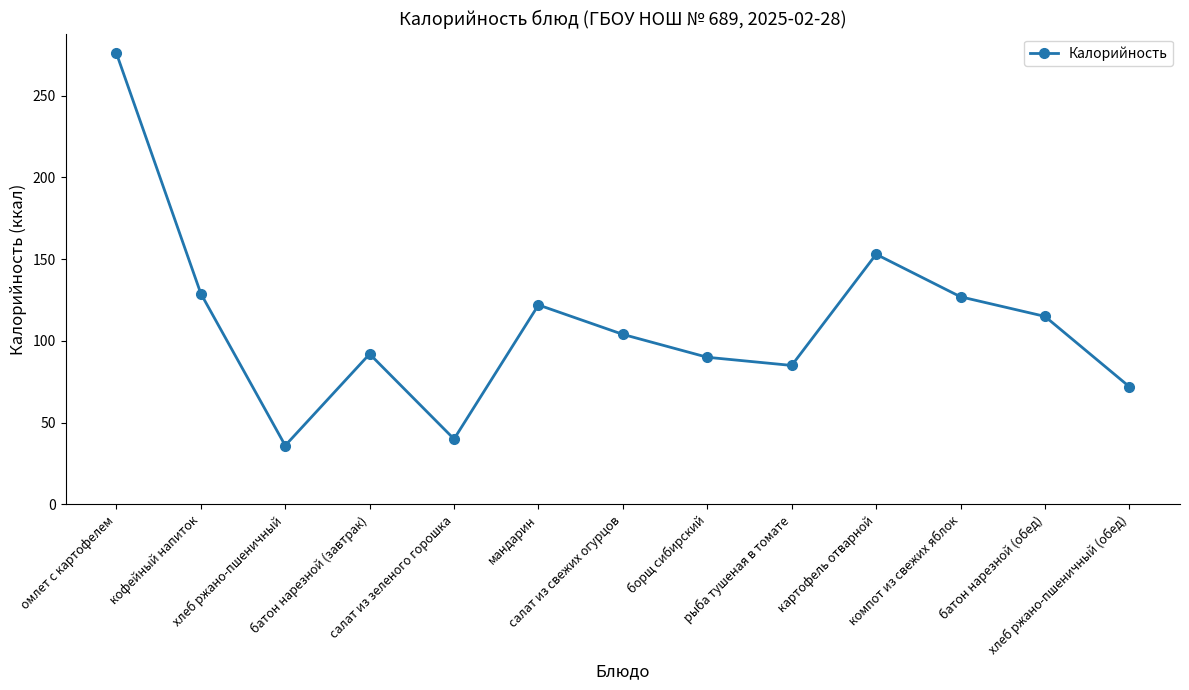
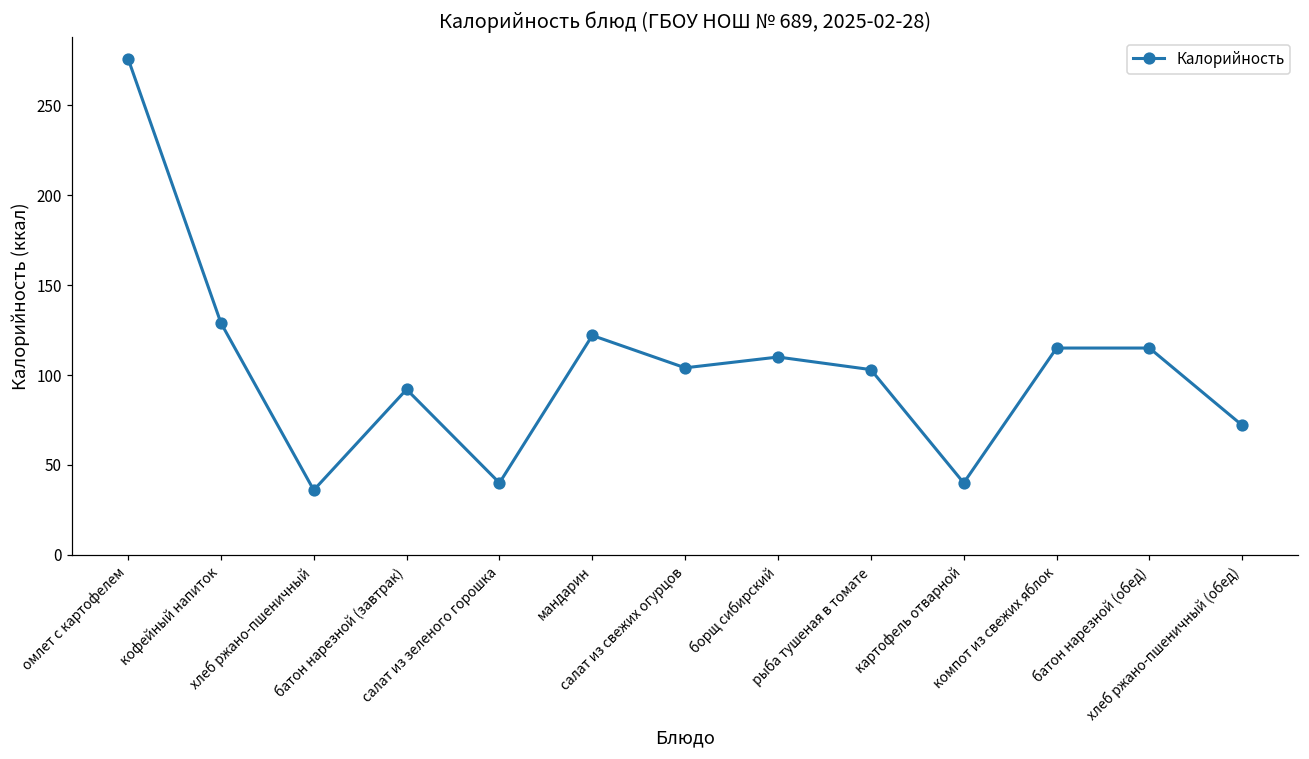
борщ сибирский: 90 -> 110
рыба тушеная в томате: 85 -> 103
картофель отварной: 153 -> 40
компот из свежих яблок: 127 -> 115
